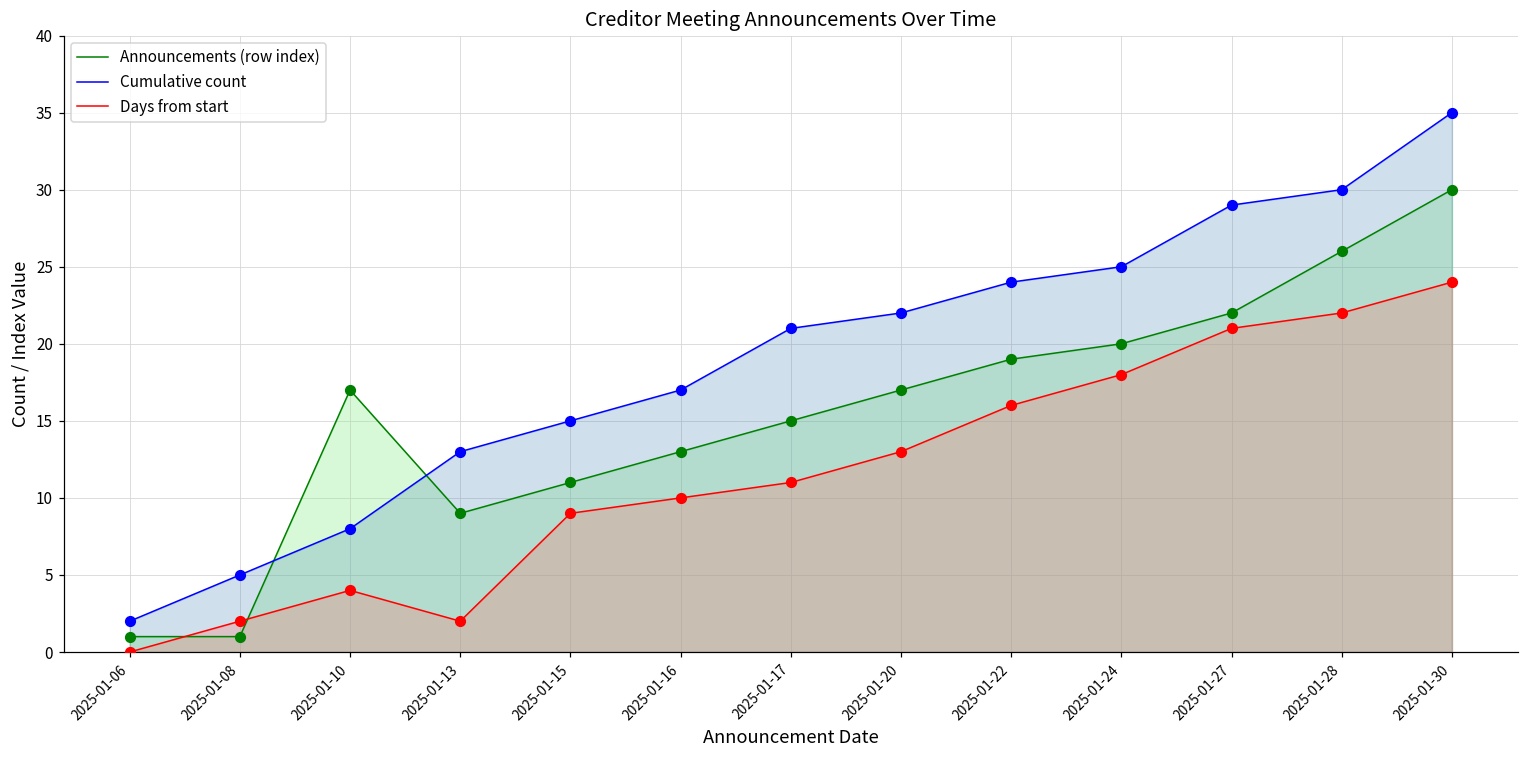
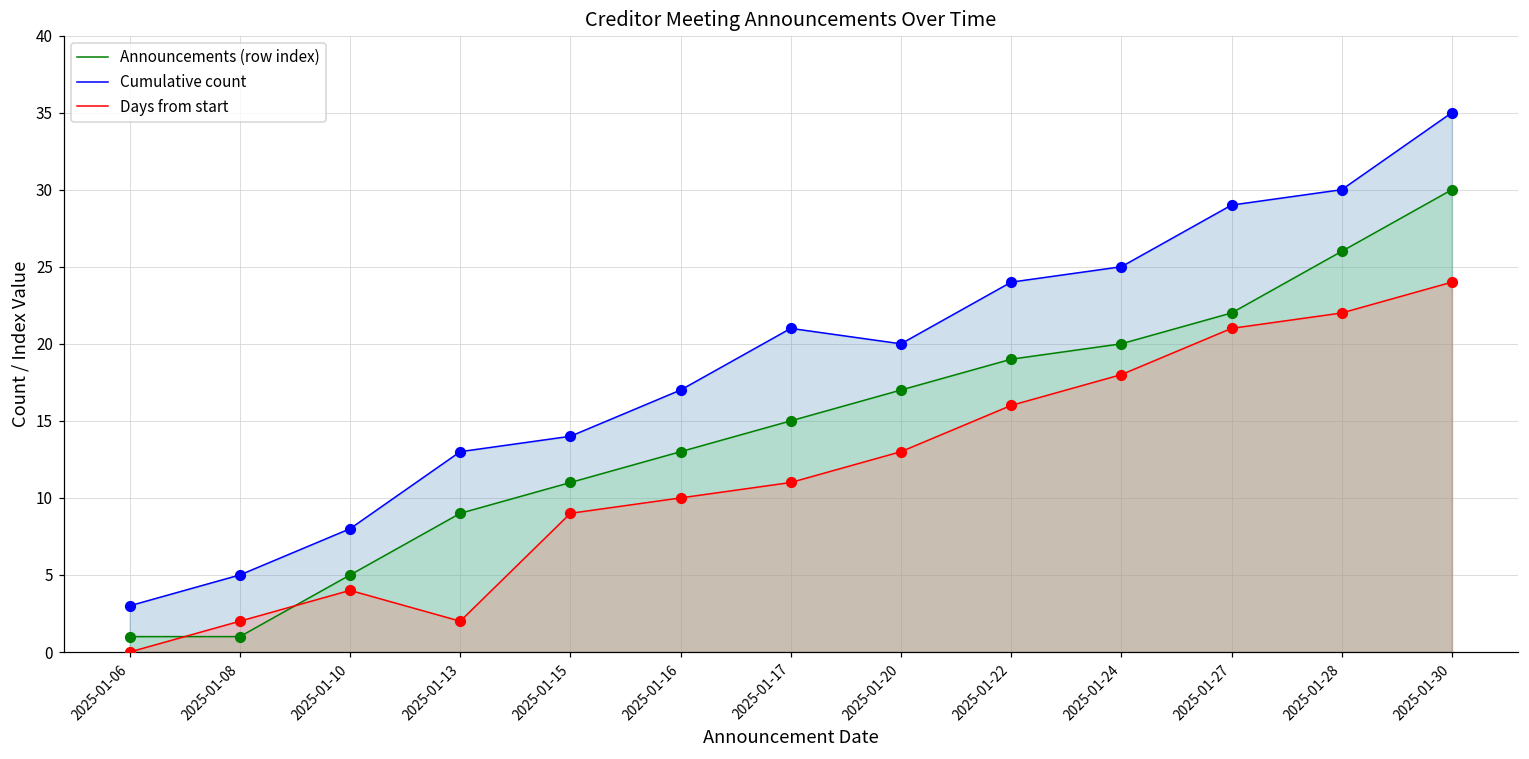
Cumulative count, 2025-01-06: 2 -> 3
Announcements (row index), 2025-01-10: 17 -> 5
Cumulative count, 2025-01-15: 15 -> 14
Cumulative count, 2025-01-20: 22 -> 20
